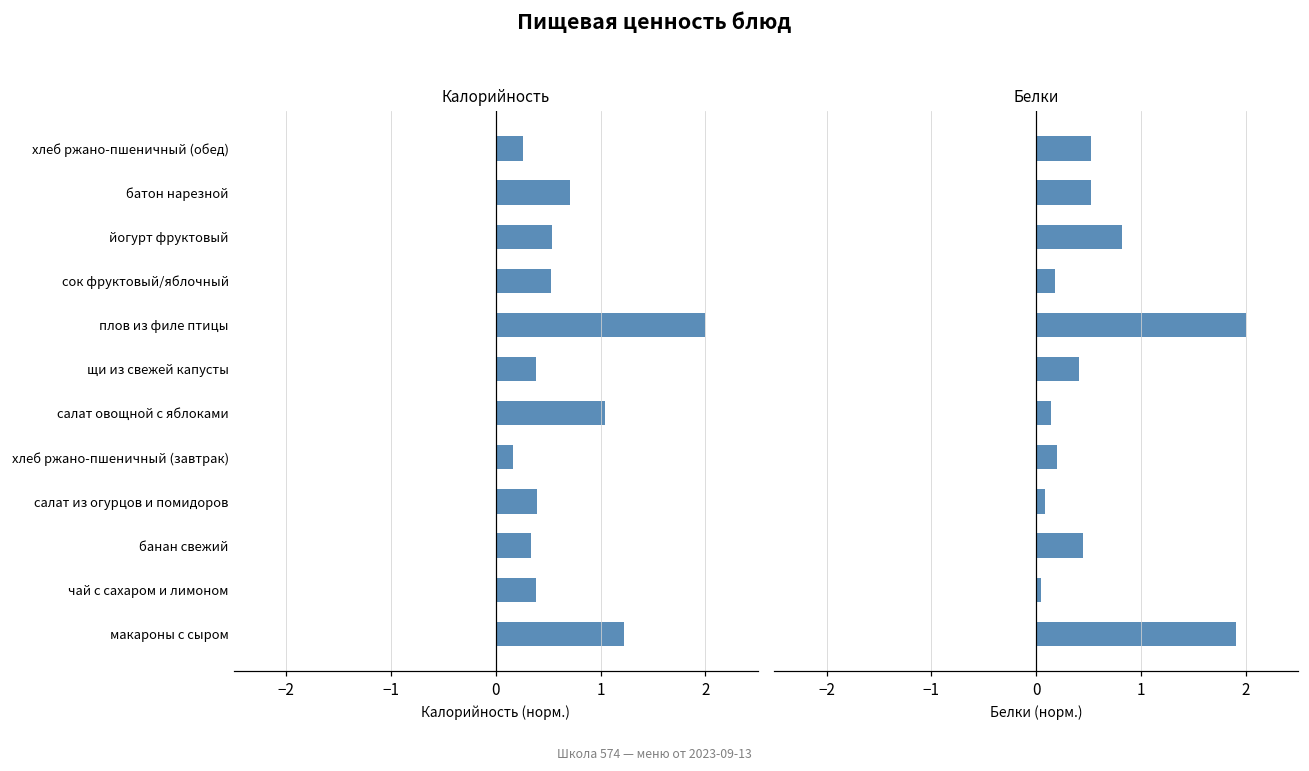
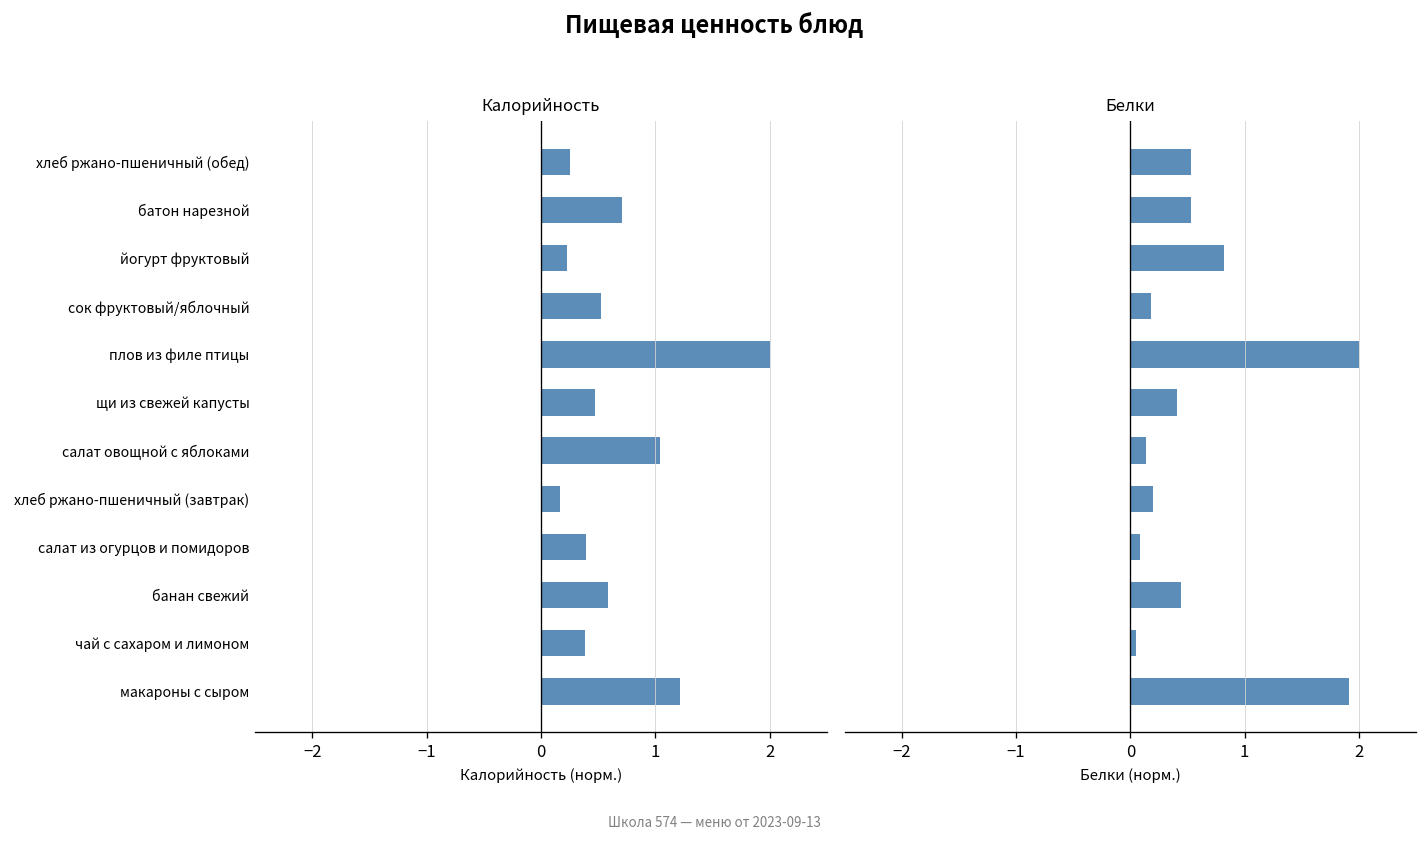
Калорийность, йогурт фруктовый: 0.5 -> 0.2
Калорийность, щи из свежей капусты: 0.4 -> 0.5
Калорийность, банан свежий: 0.3 -> 0.6
